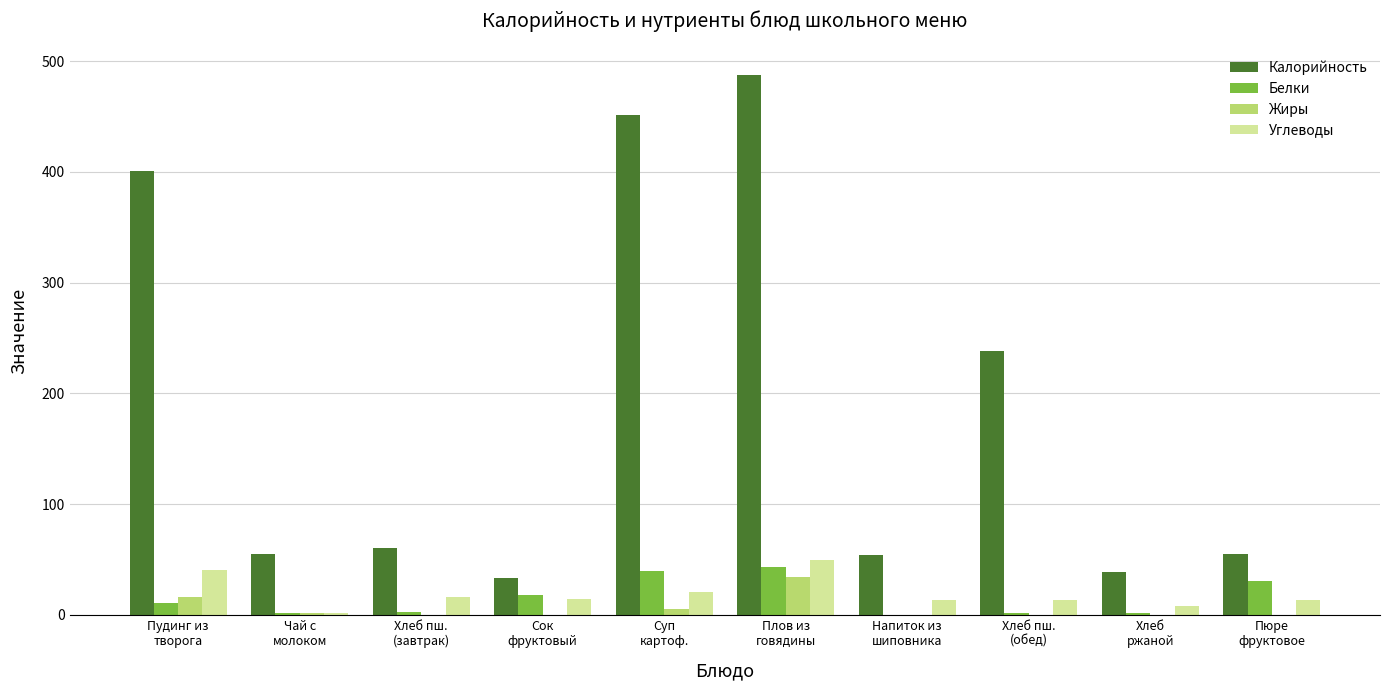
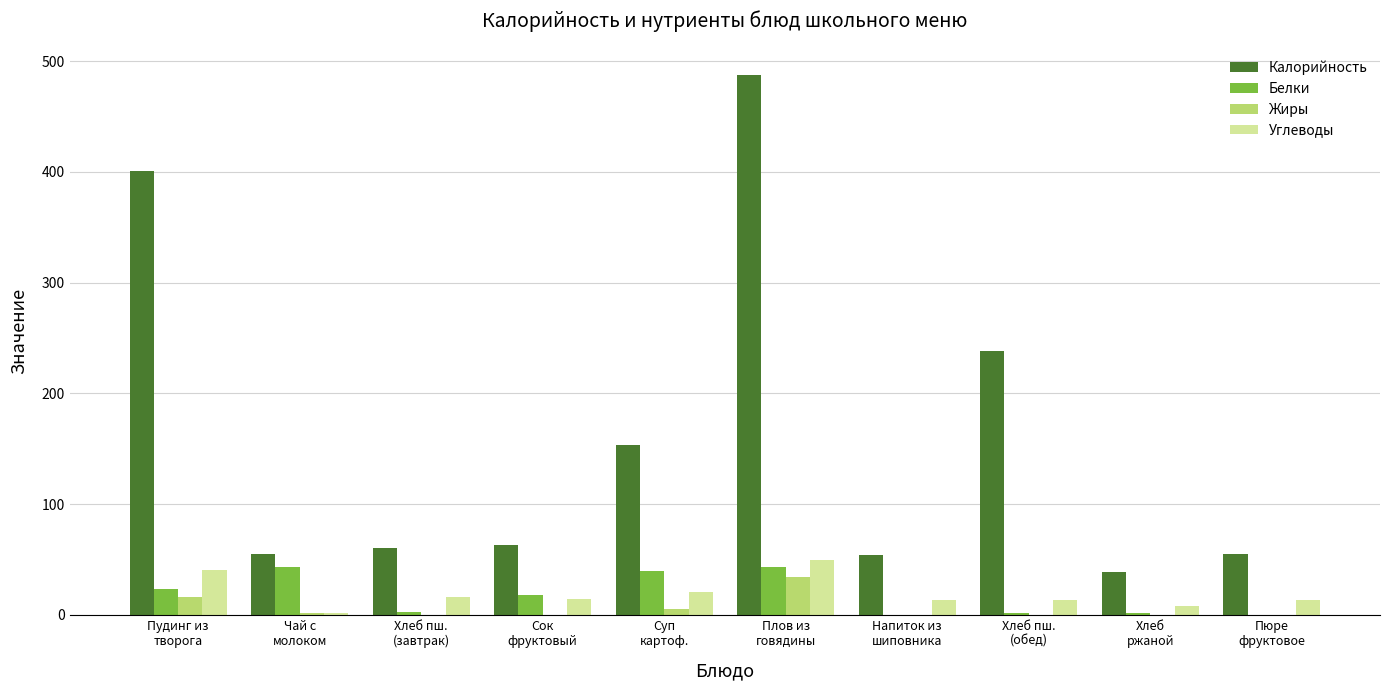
Белки, Пудинг из творога: 11 -> 23
Белки, Чай с молоком: 1 -> 43
Калорийность, Сок фруктовый: 34 -> 63
Калорийность, Суп картоф.: 452 -> 153
Белки, Пюре фруктовое: 30 -> 0
